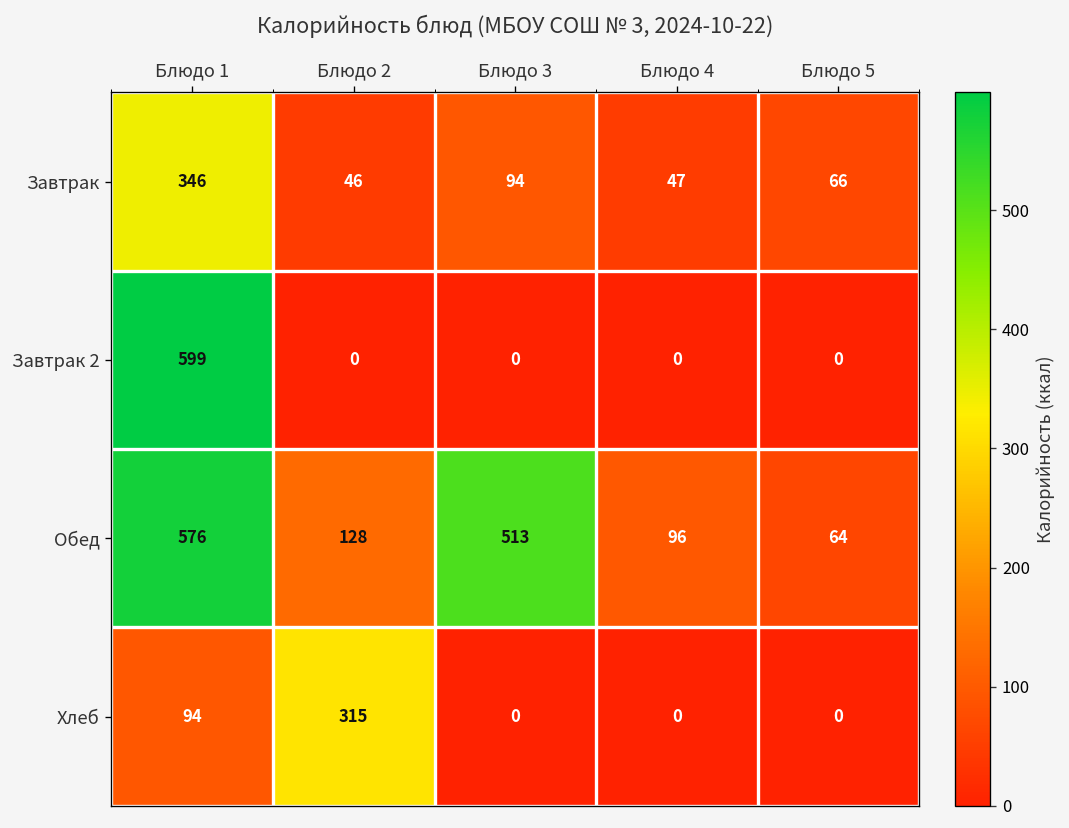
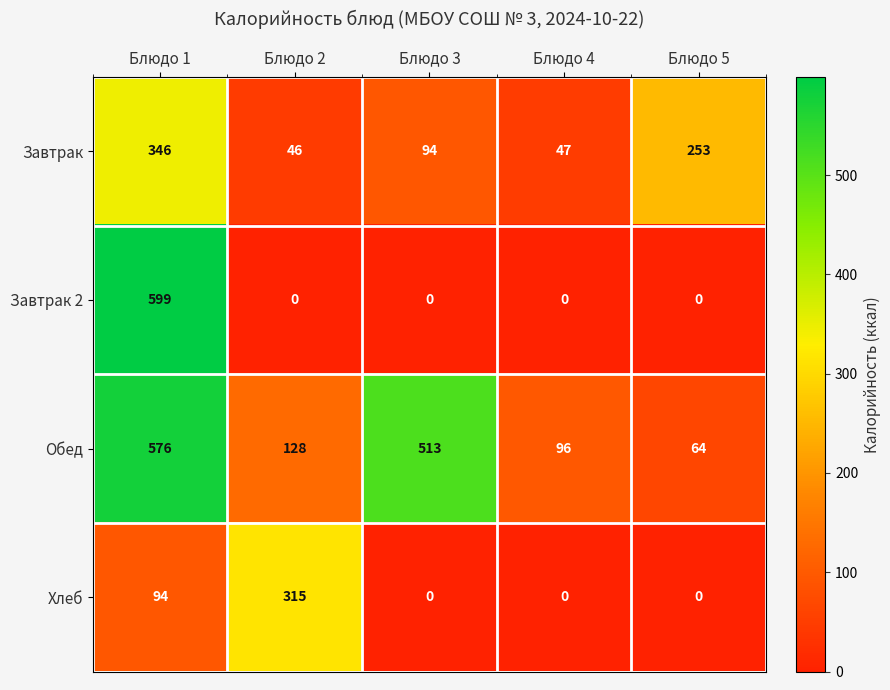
Завтрак, Блюдо 5: 66 -> 253
